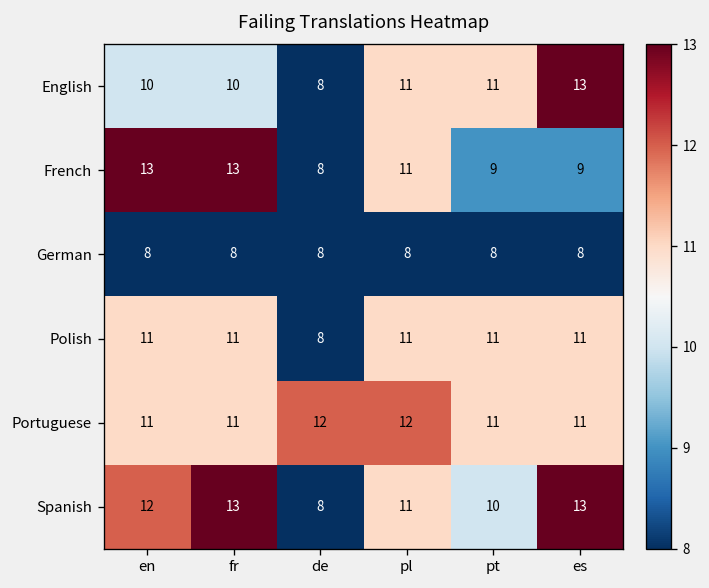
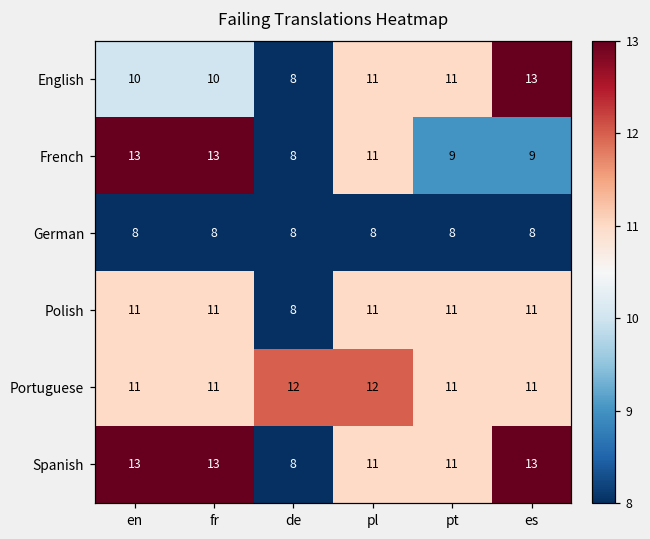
Spanish, en: 12 -> 13
Spanish, pt: 10 -> 11
